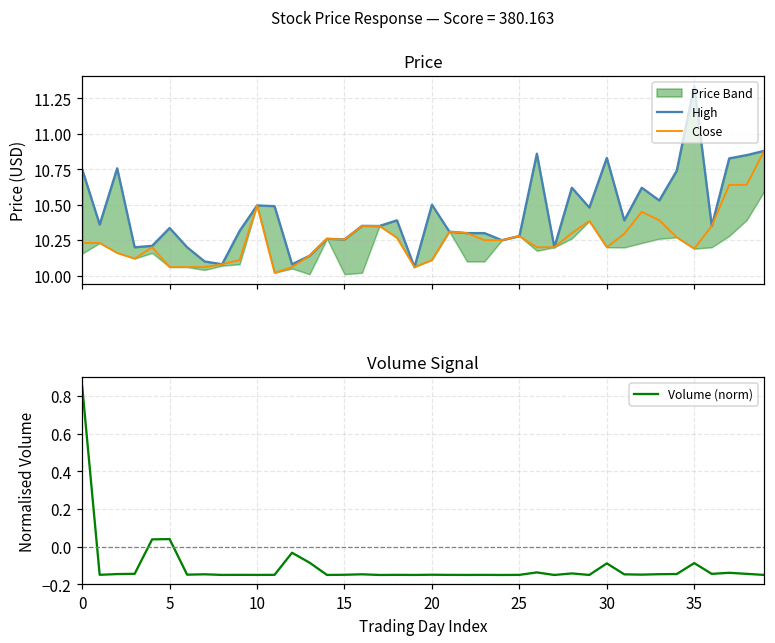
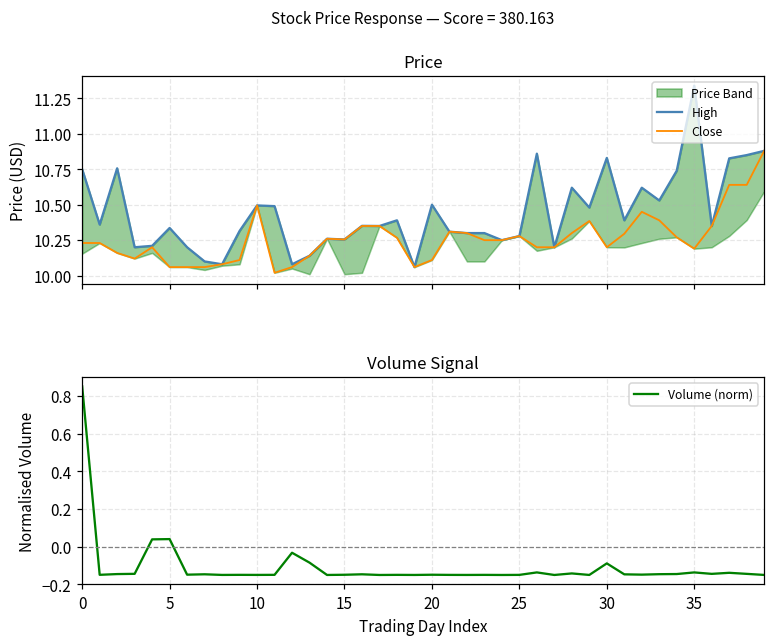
Volume Signal, 35: -0.09 -> -0.14
